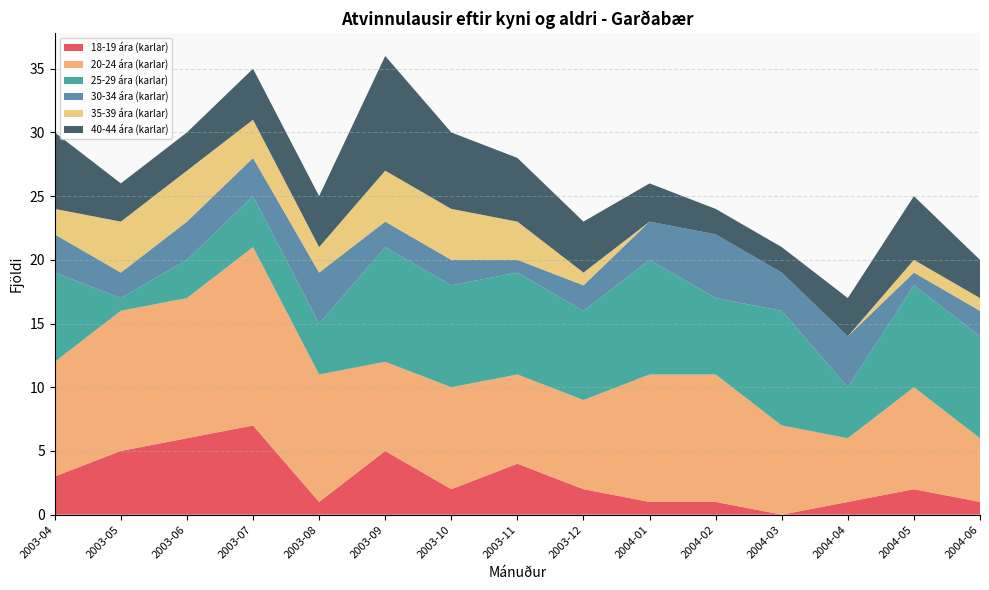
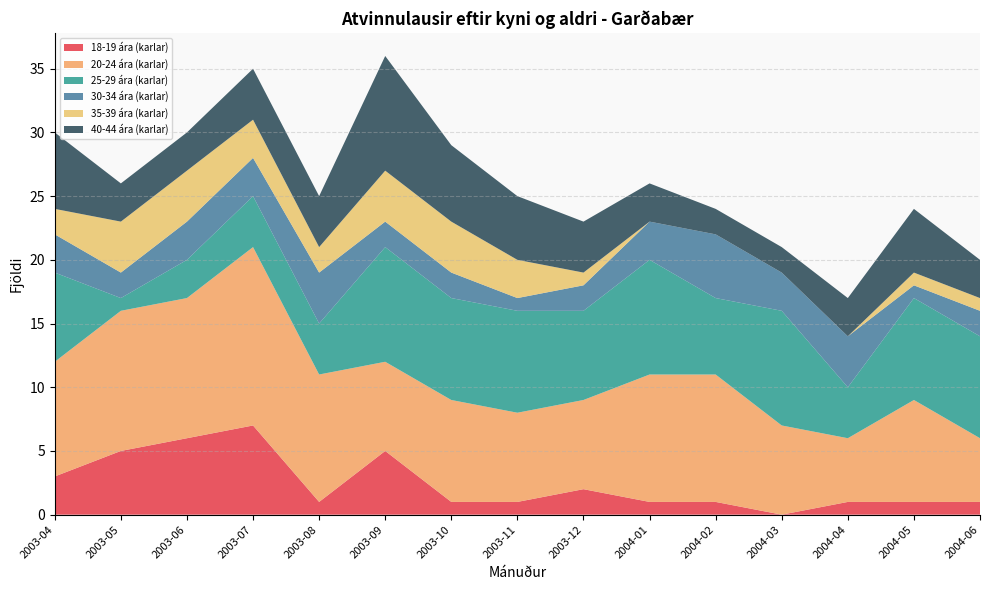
18-19 ára (karlar), 2003-10: 2 -> 1
18-19 ára (karlar), 2003-11: 4 -> 1
18-19 ára (karlar), 2004-05: 2 -> 1
